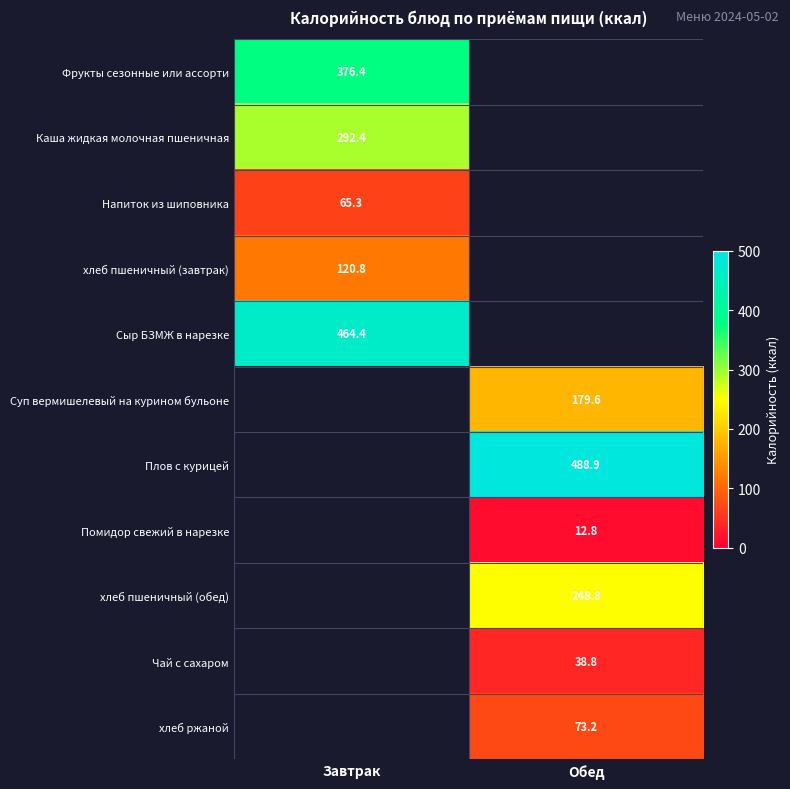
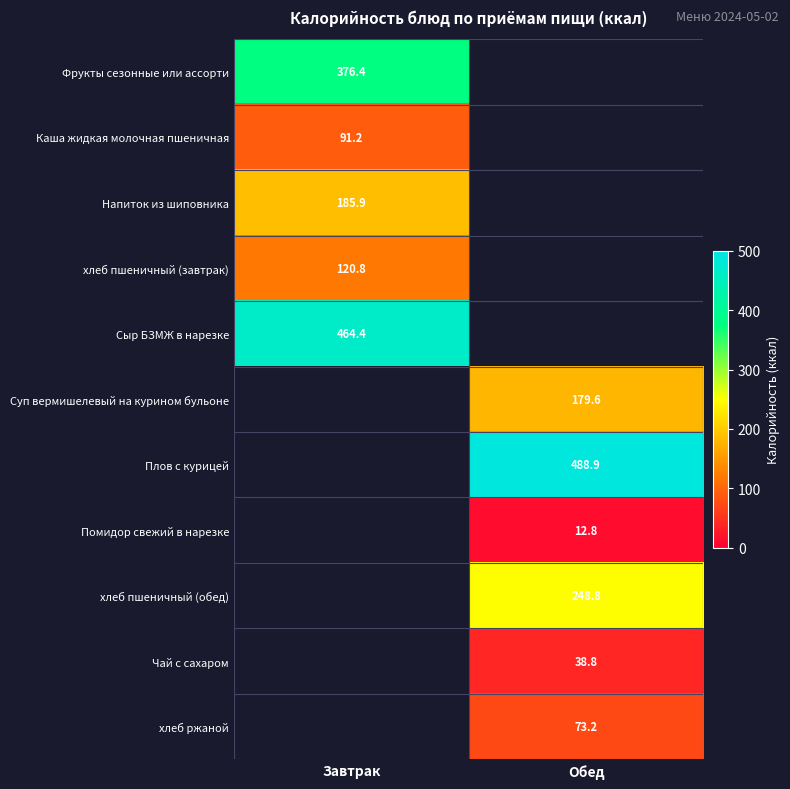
Каша жидкая молочная пшеничная, Завтрак: 292.4 -> 91.2
Напиток из шиповника, Завтрак: 65.3 -> 185.9
